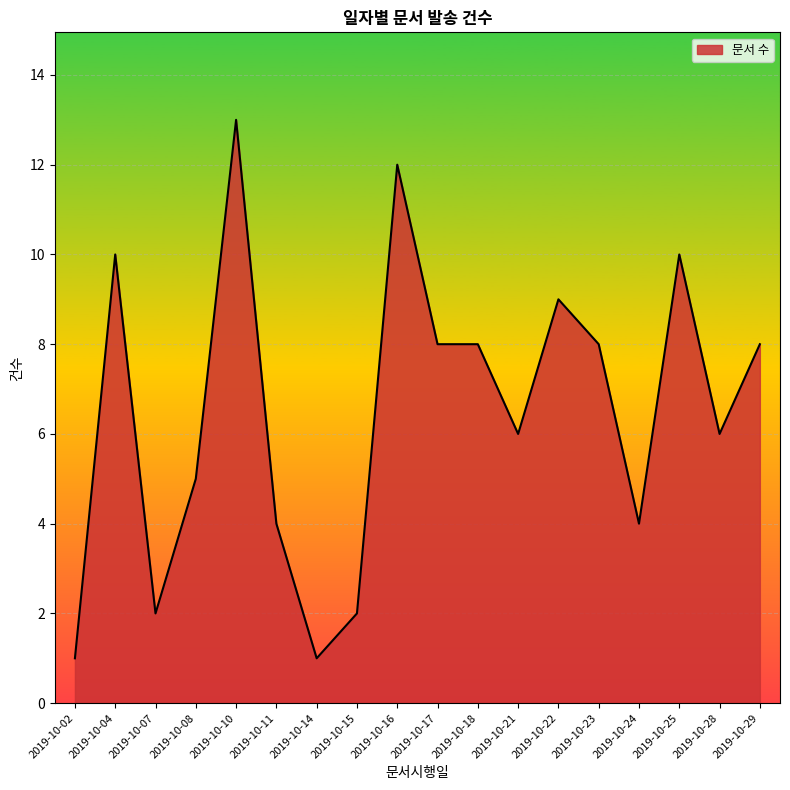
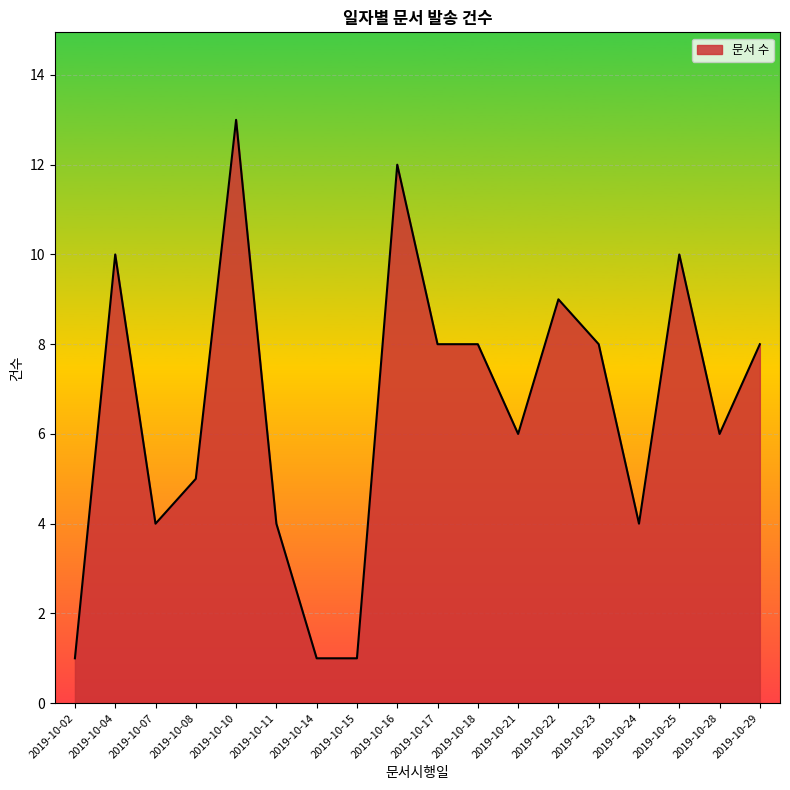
2019-10-07: 2 -> 4
2019-10-15: 2 -> 1
